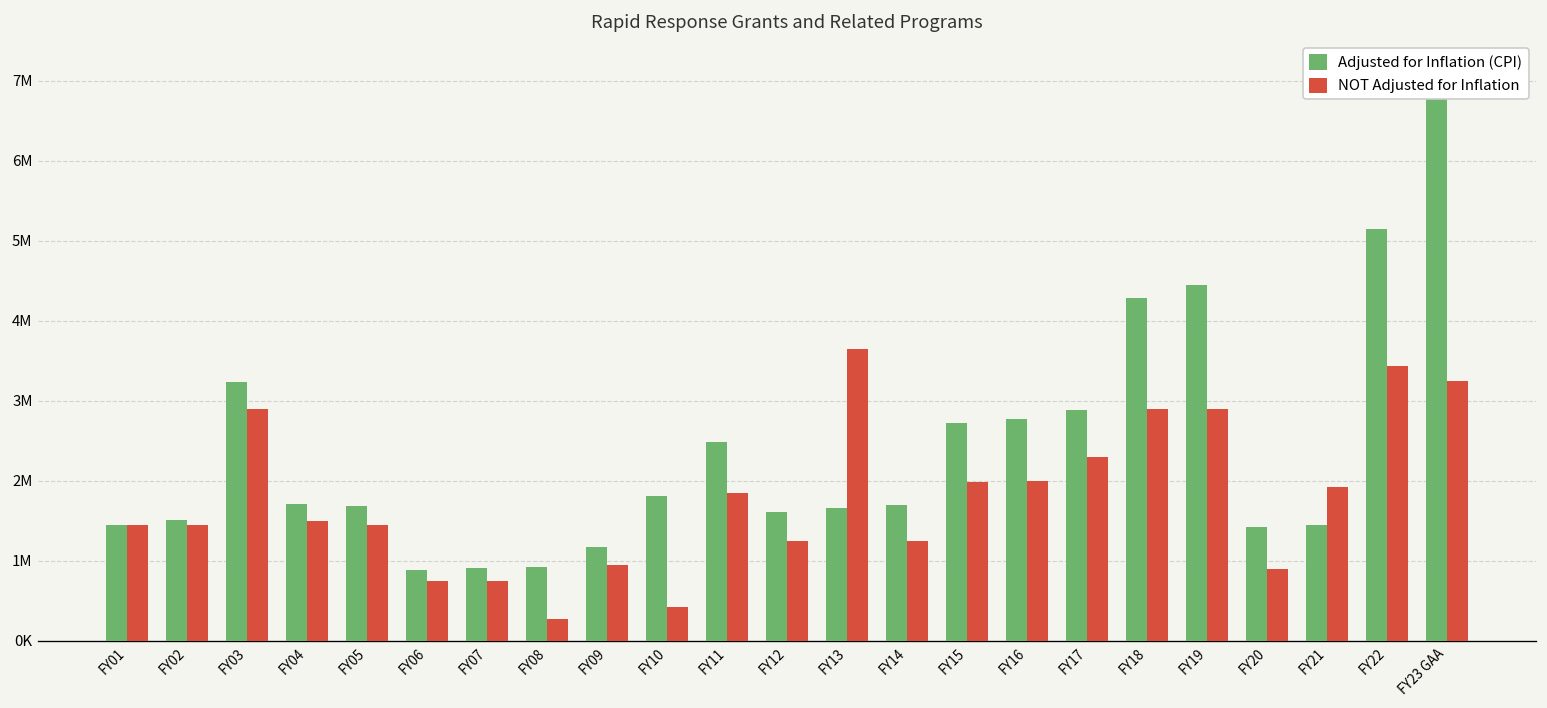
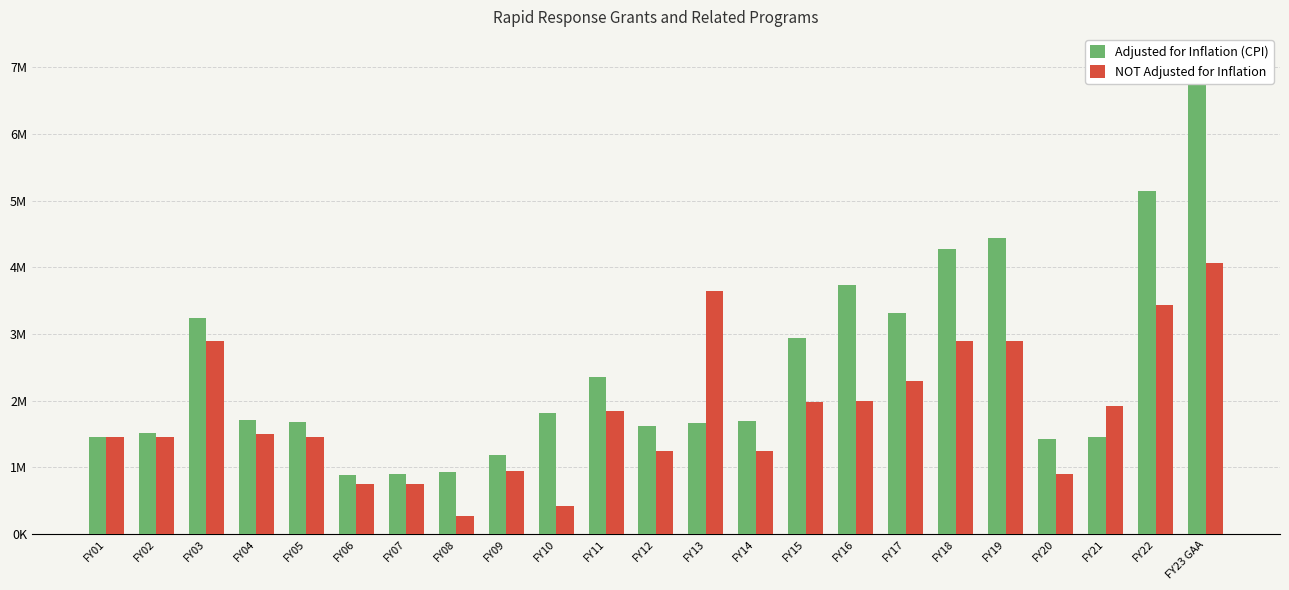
Adjusted for Inflation (CPI), FY11: 2500000 -> 2300000
Adjusted for Inflation (CPI), FY15: 2700000 -> 2900000
Adjusted for Inflation (CPI), FY16: 2800000 -> 3700000
Adjusted for Inflation (CPI), FY17: 2900000 -> 3300000
NOT Adjusted for Inflation, FY23 GAA: 3300000 -> 4100000
